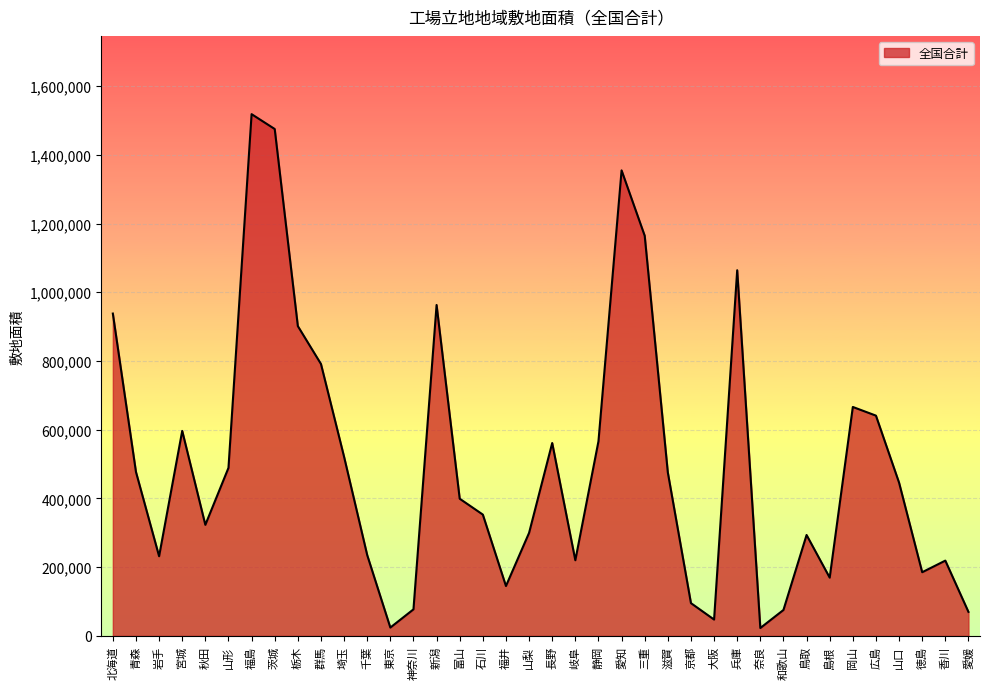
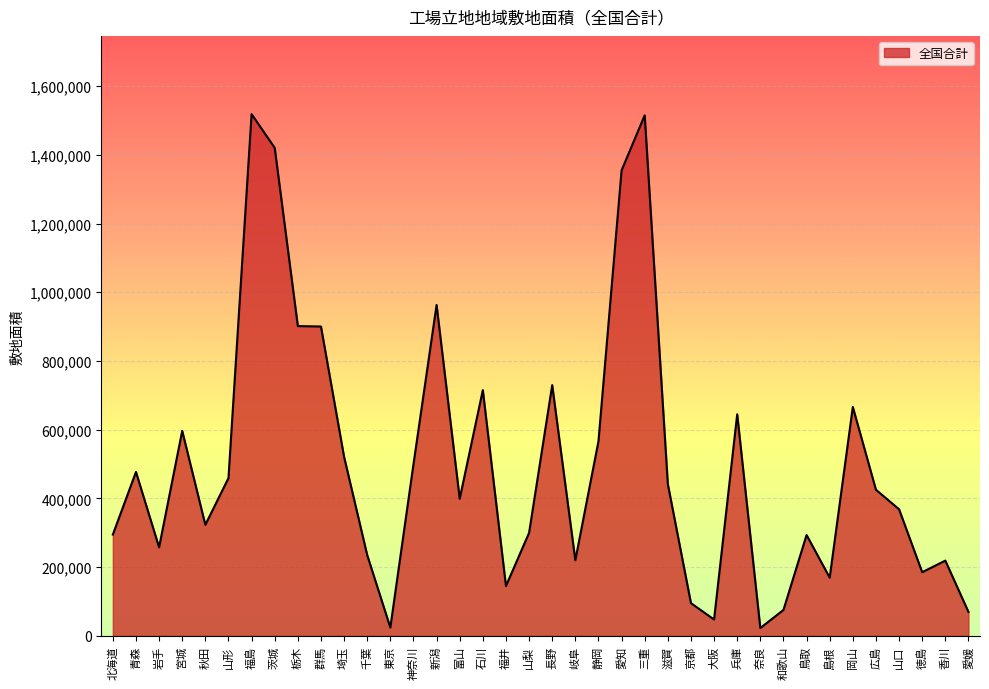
北海道: 940,000 -> 290,000
岩手: 230,000 -> 260,000
山形: 490,000 -> 460,000
茨城: 1,480,000 -> 1,420,000
群馬: 790,000 -> 900,000
神奈川: 80,000 -> 500,000
石川: 350,000 -> 720,000
長野: 560,000 -> 730,000
三重: 1,160,000 -> 1,510,000
滋賀: 480,000 -> 440,000
兵庫: 1,060,000 -> 650,000
広島: 640,000 -> 430,000
山口: 450,000 -> 370,000
